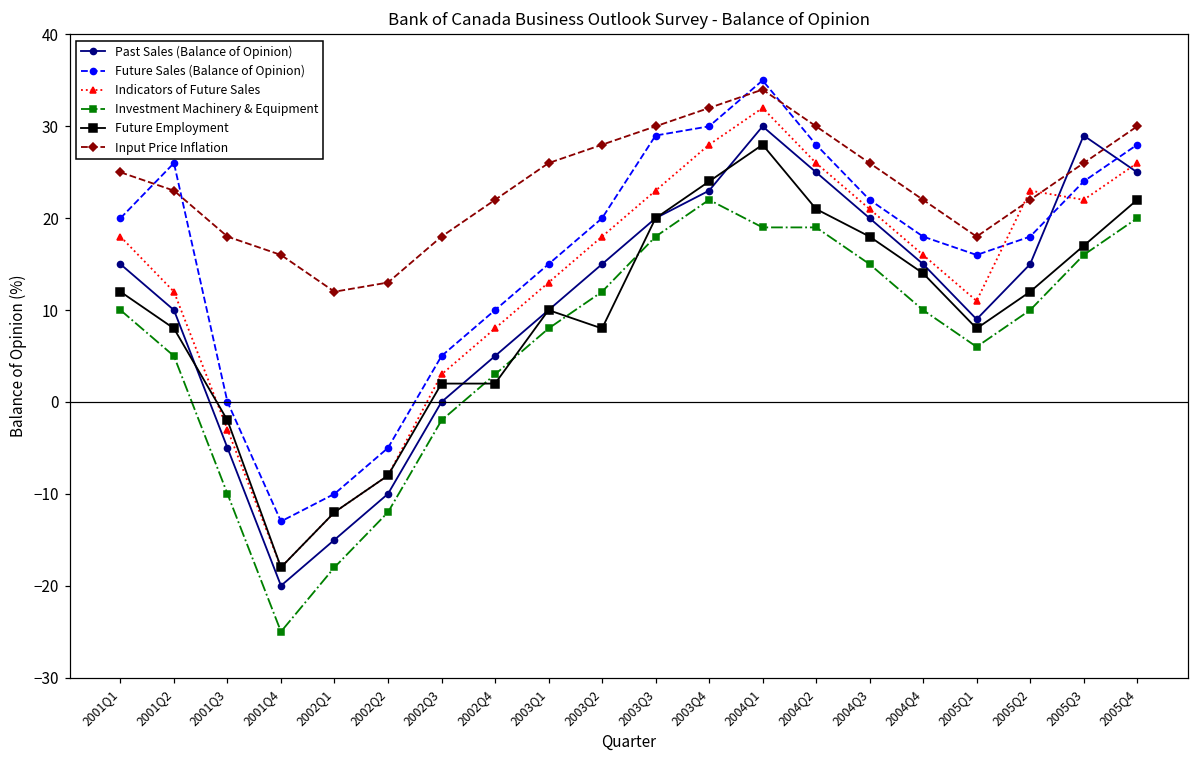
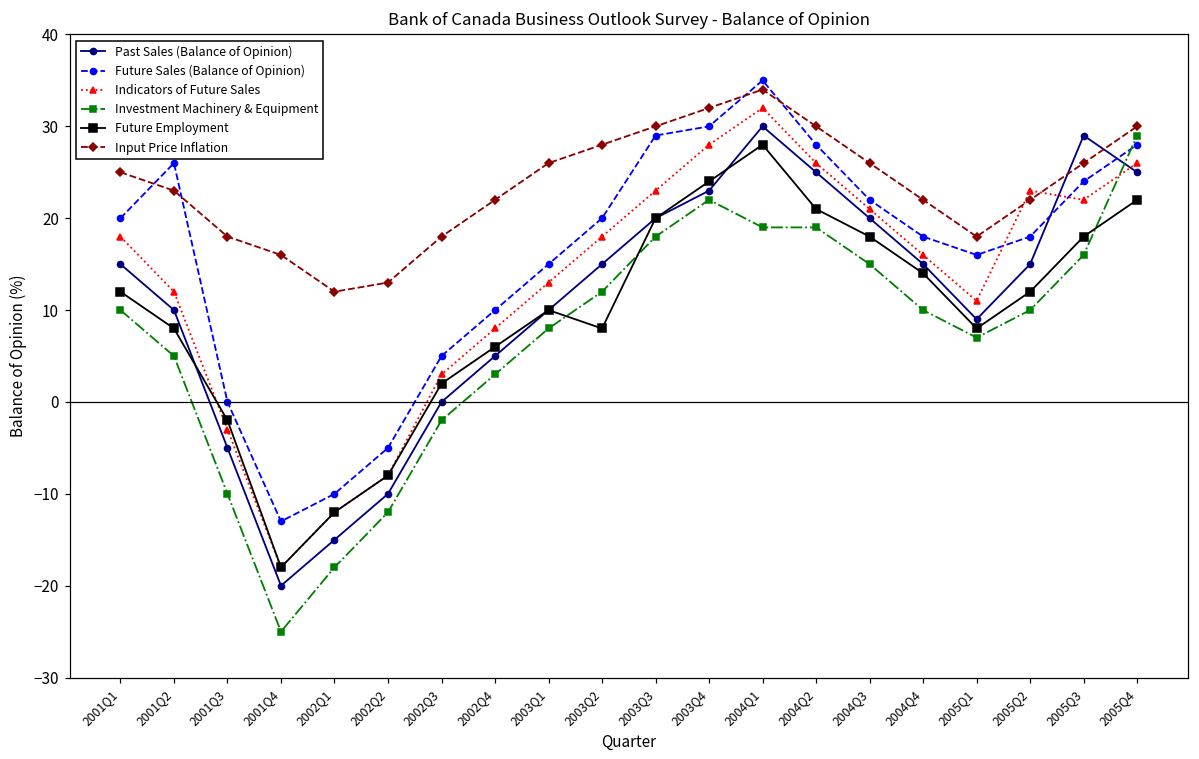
Future Employment, 2002Q4: 2 -> 6
Investment Machinery & Equipment, 2005Q1: 6 -> 7
Future Employment, 2005Q3: 17 -> 18
Investment Machinery & Equipment, 2005Q4: 20 -> 29
